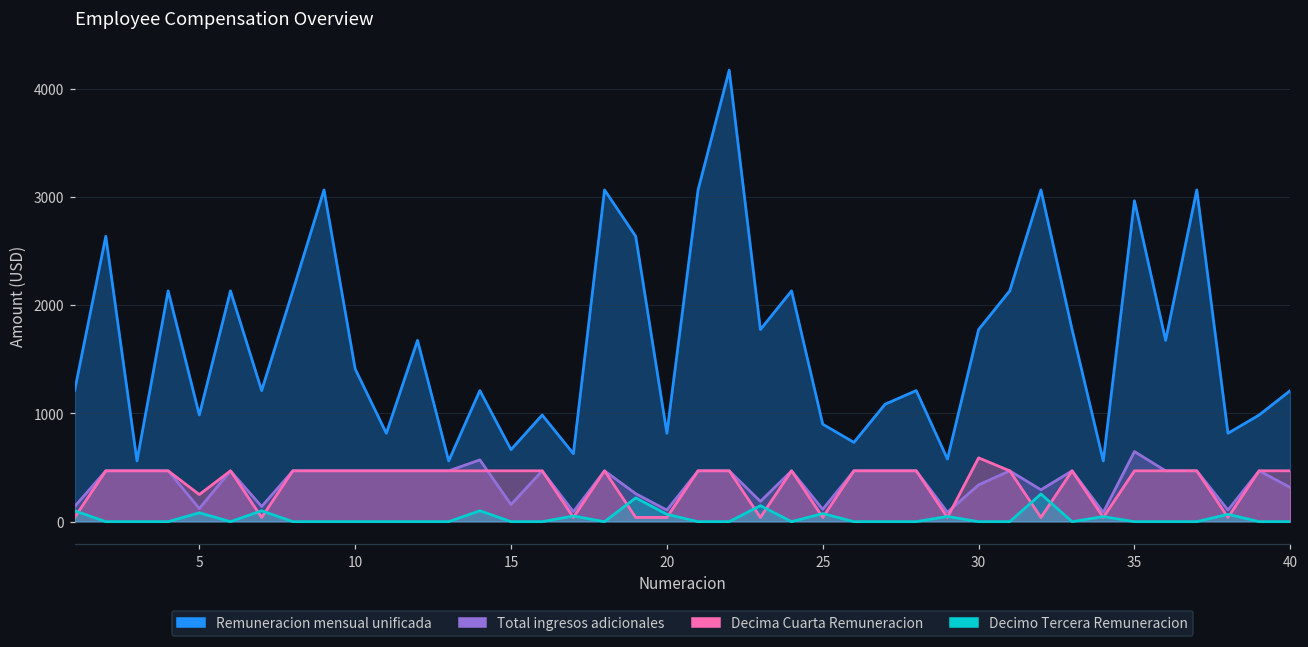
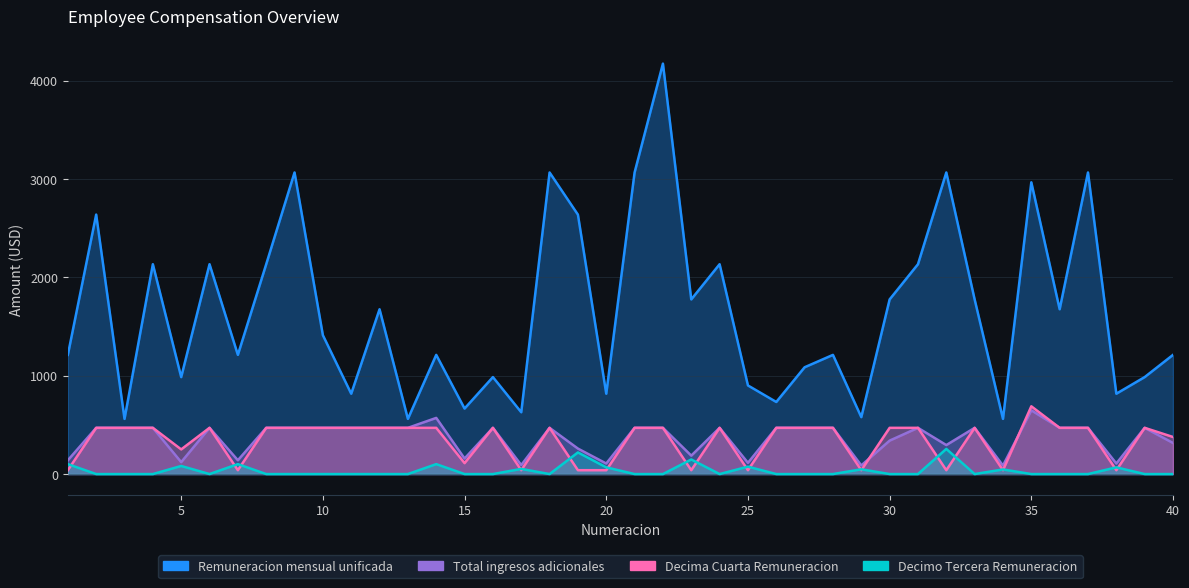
Decima Cuarta Remuneracion, 15: 500 -> 100
Decima Cuarta Remuneracion, 30: 600 -> 500
Decima Cuarta Remuneracion, 35: 500 -> 700
Decima Cuarta Remuneracion, 40: 500 -> 400
